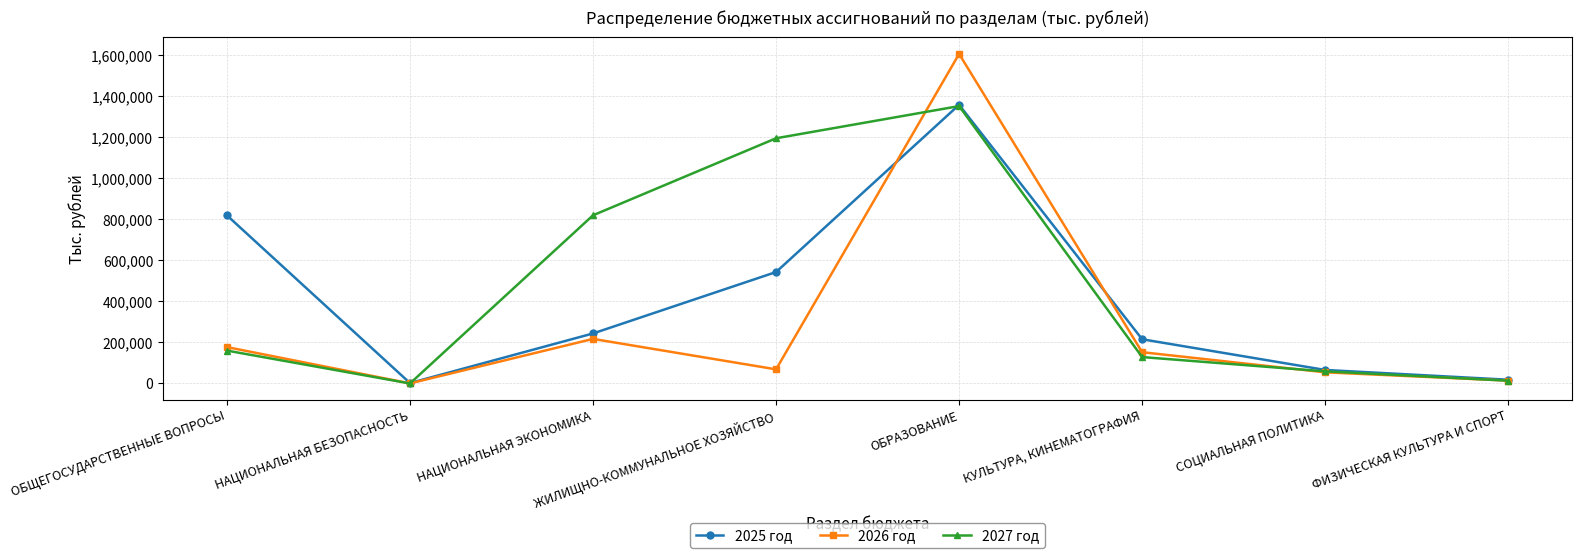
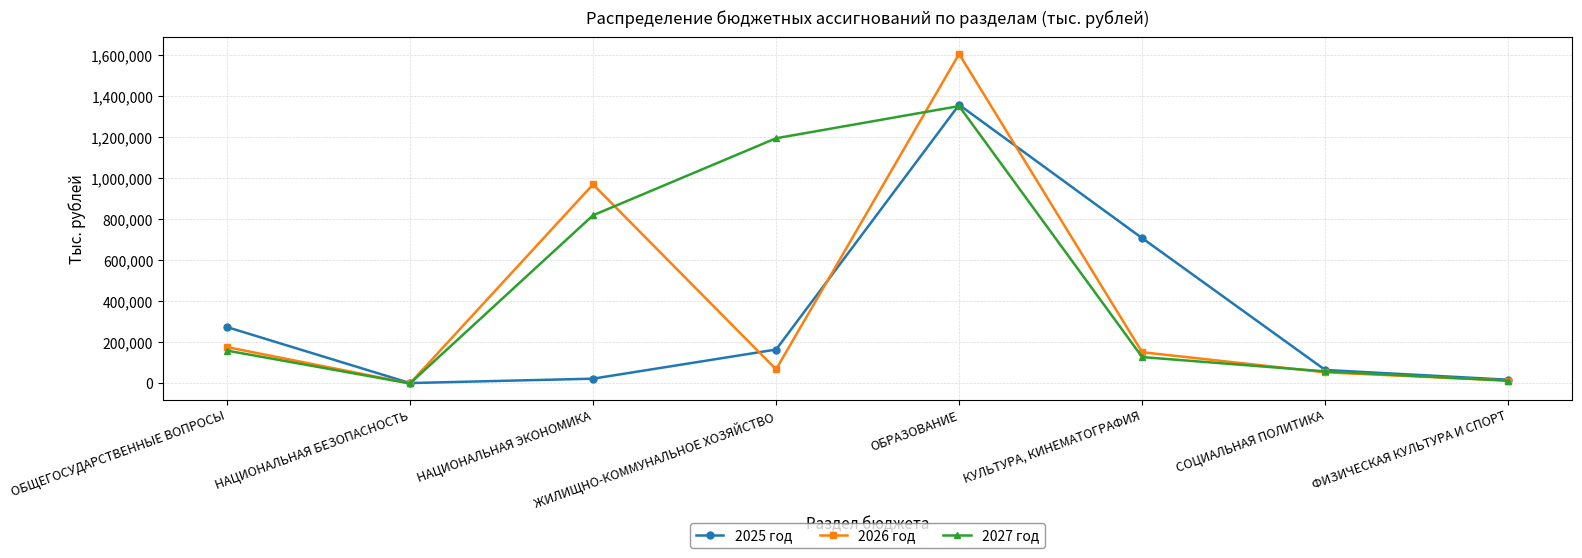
2025 год, ОБЩЕГОСУДАРСТВЕННЫЕ ВОПРОСЫ: 820,000 -> 280,000
2025 год, НАЦИОНАЛЬНАЯ ЭКОНОМИКА: 240,000 -> 20,000
2026 год, НАЦИОНАЛЬНАЯ ЭКОНОМИКА: 220,000 -> 970,000
2025 год, ЖИЛИЩНО-КОММУНАЛЬНОЕ ХОЗЯЙСТВО: 540,000 -> 170,000
2025 год, КУЛЬТУРА, КИНЕМАТОГРАФИЯ: 220,000 -> 710,000
